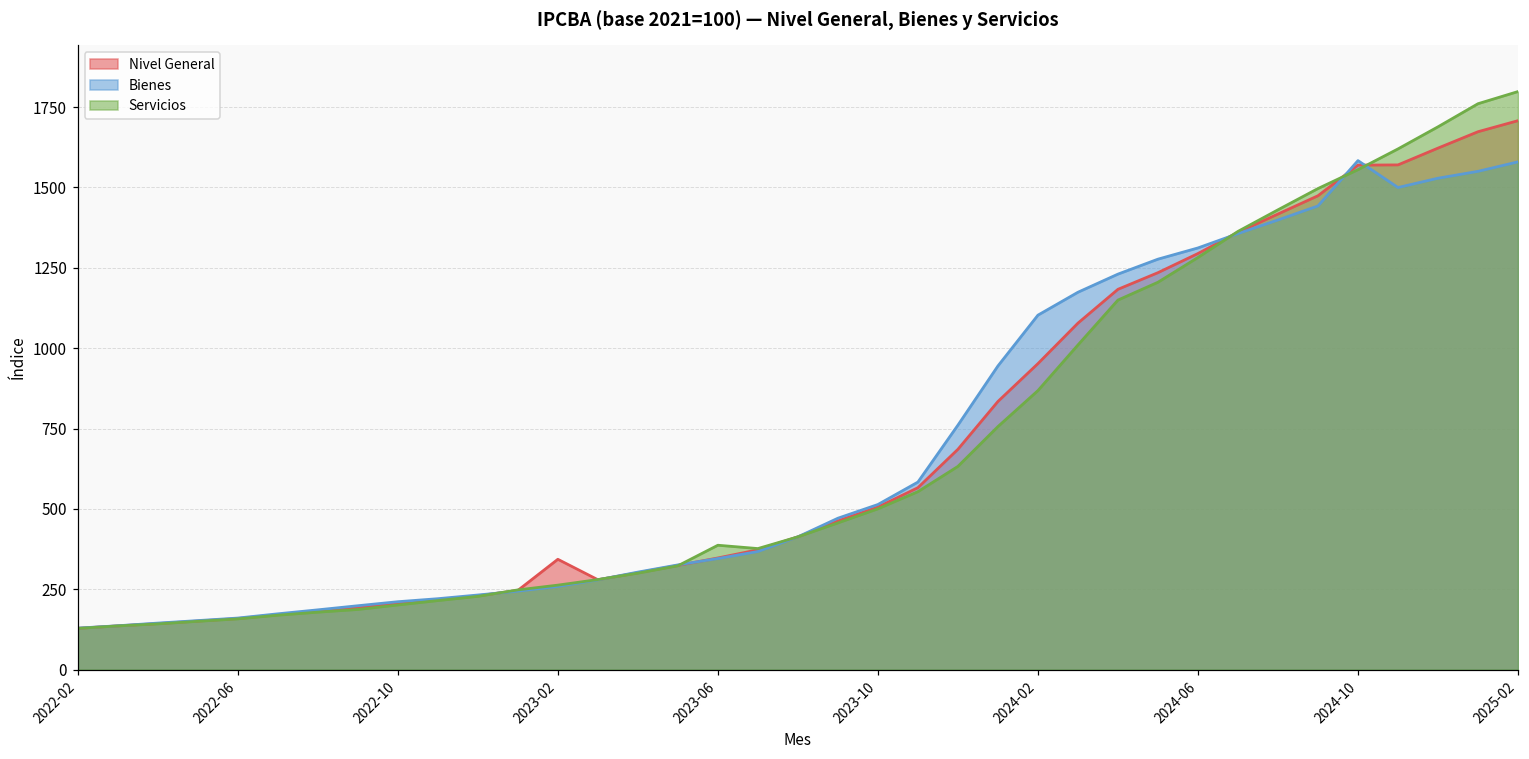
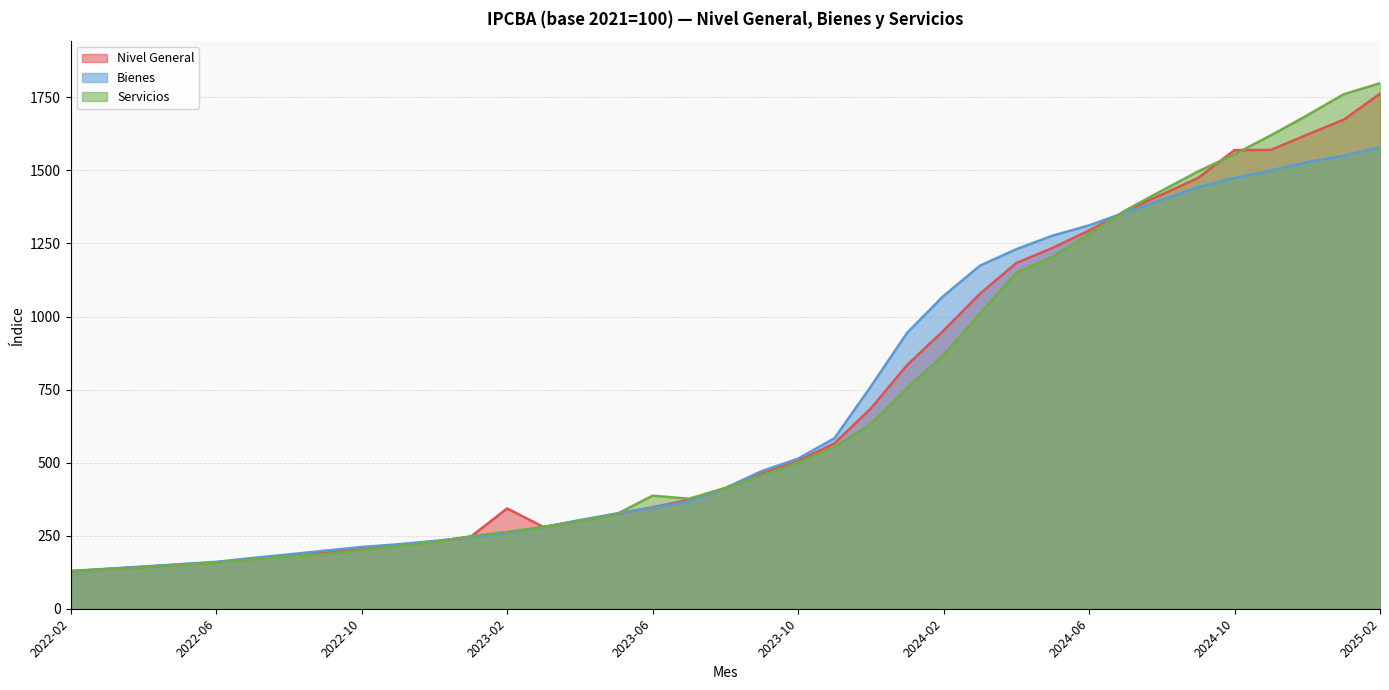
Bienes, 2024-02: 1100 -> 1070
Bienes, 2024-10: 1580 -> 1470
Nivel General, 2025-02: 1710 -> 1760
